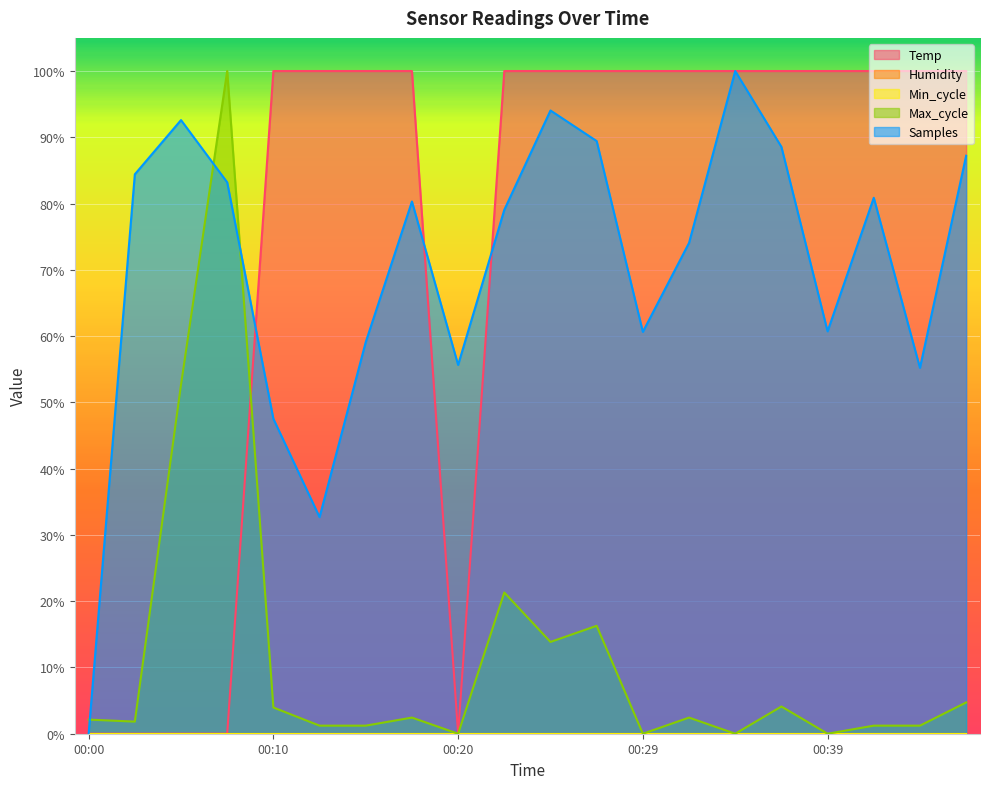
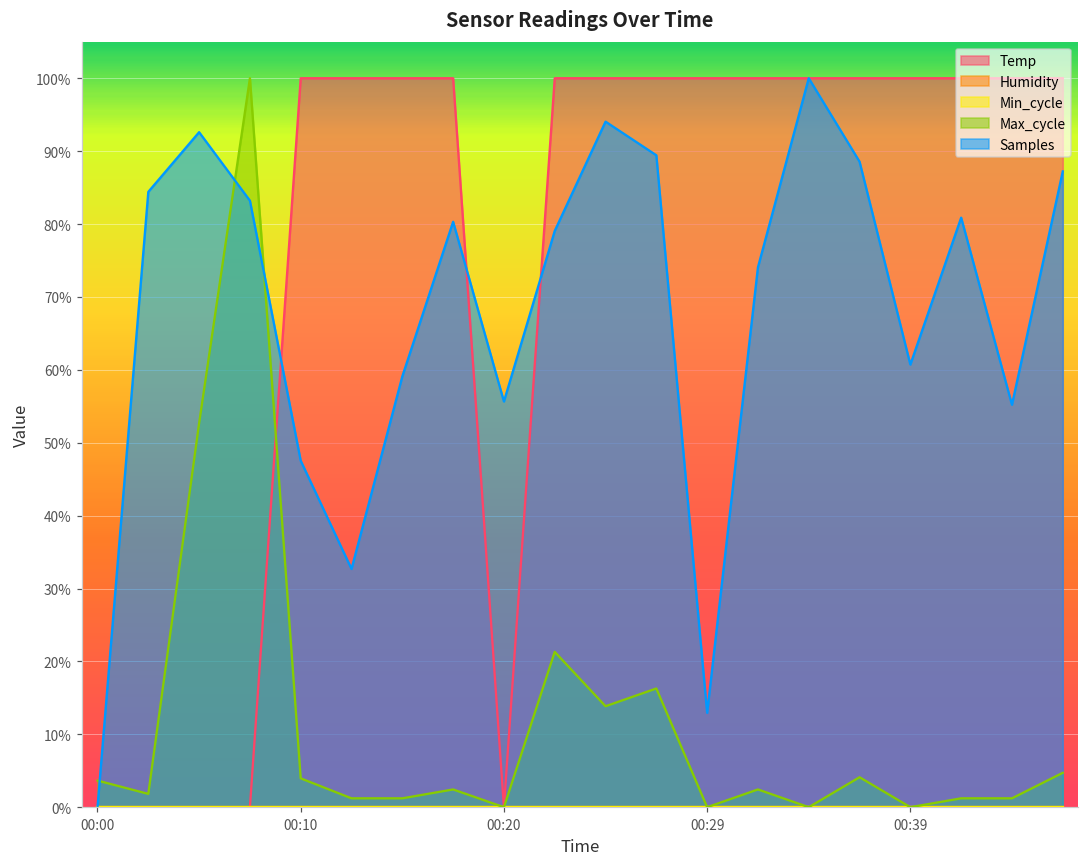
Max_cycle, 00:00: 2% -> 4%
Samples, 00:29: 61% -> 13%
